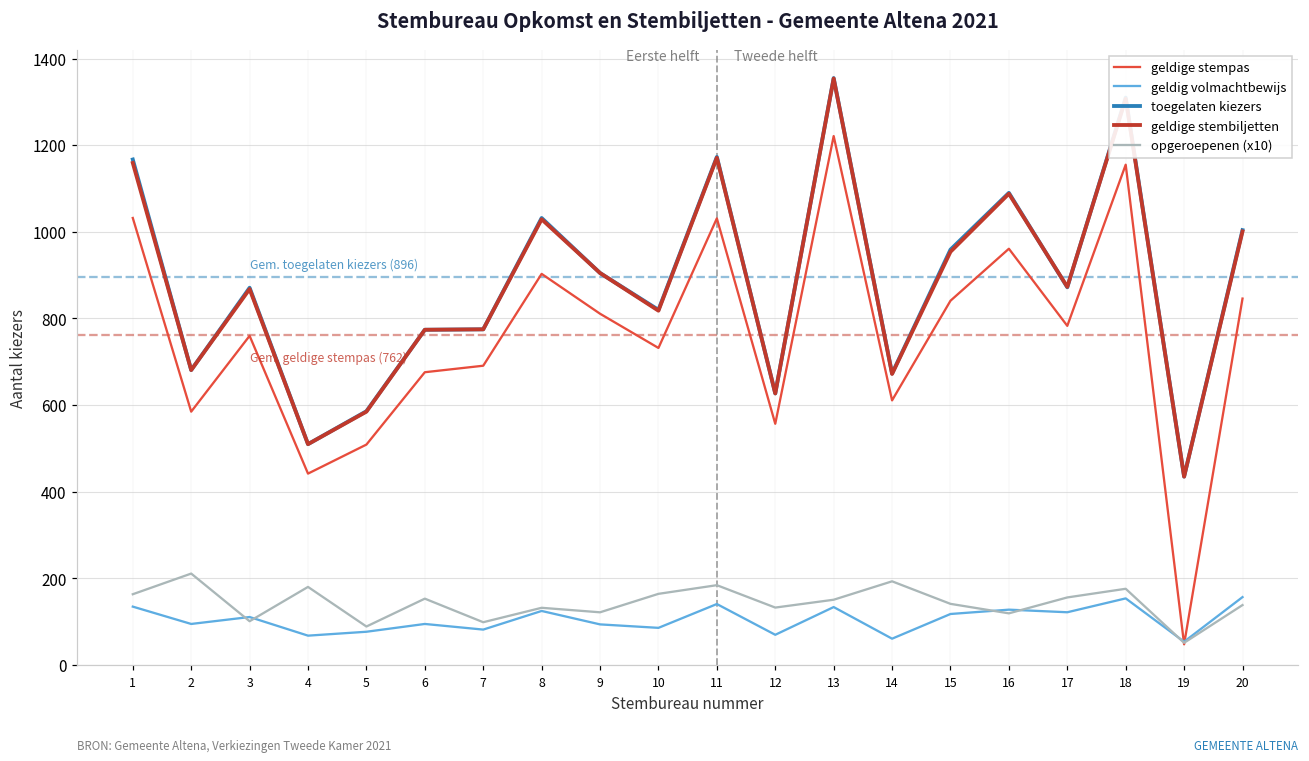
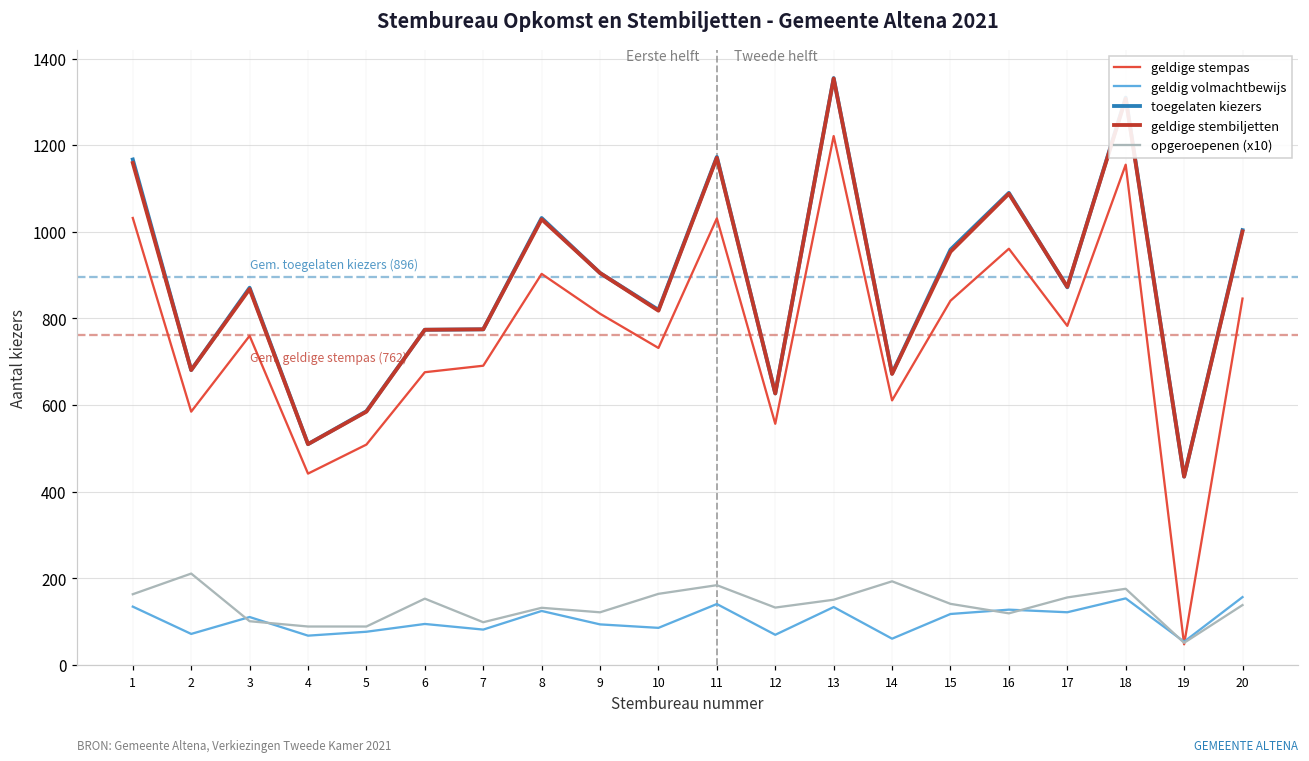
geldig volmachtbewijs, 2: 100 -> 70
opgeroepenen (x10), 4: 180 -> 90
